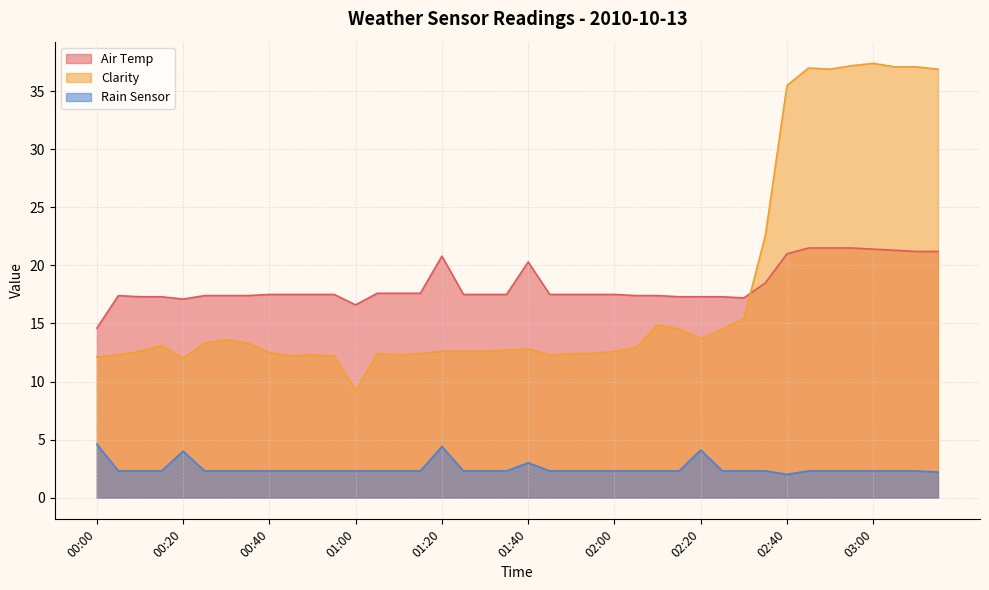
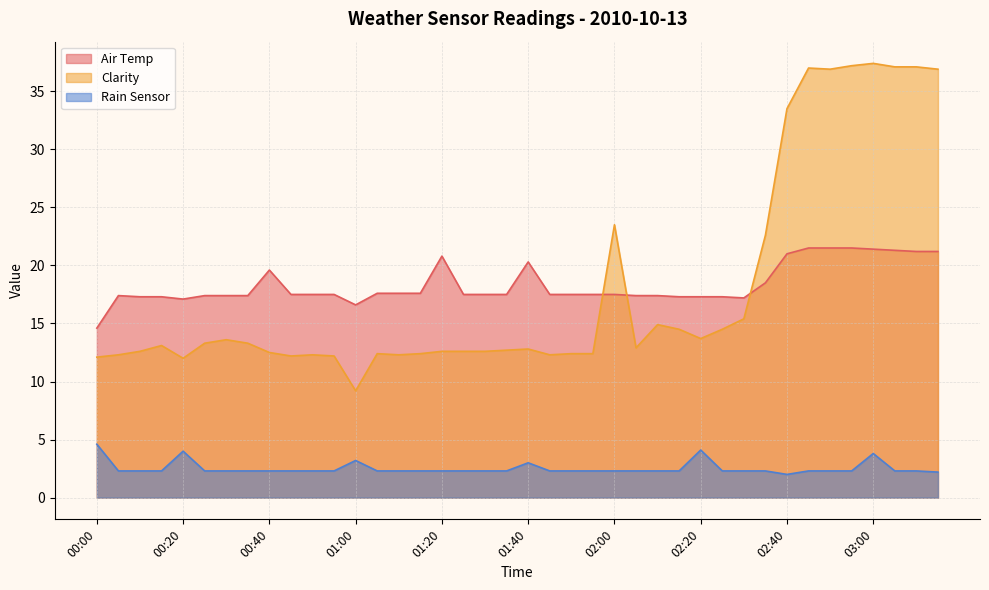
Air Temp, 00:40: 17.5 -> 19.6
Rain Sensor, 01:00: 2.3 -> 3.2
Rain Sensor, 01:20: 4.4 -> 2.3
Clarity, 02:00: 12.6 -> 23.5
Clarity, 02:40: 35.5 -> 33.5
Rain Sensor, 03:00: 2.3 -> 3.8
